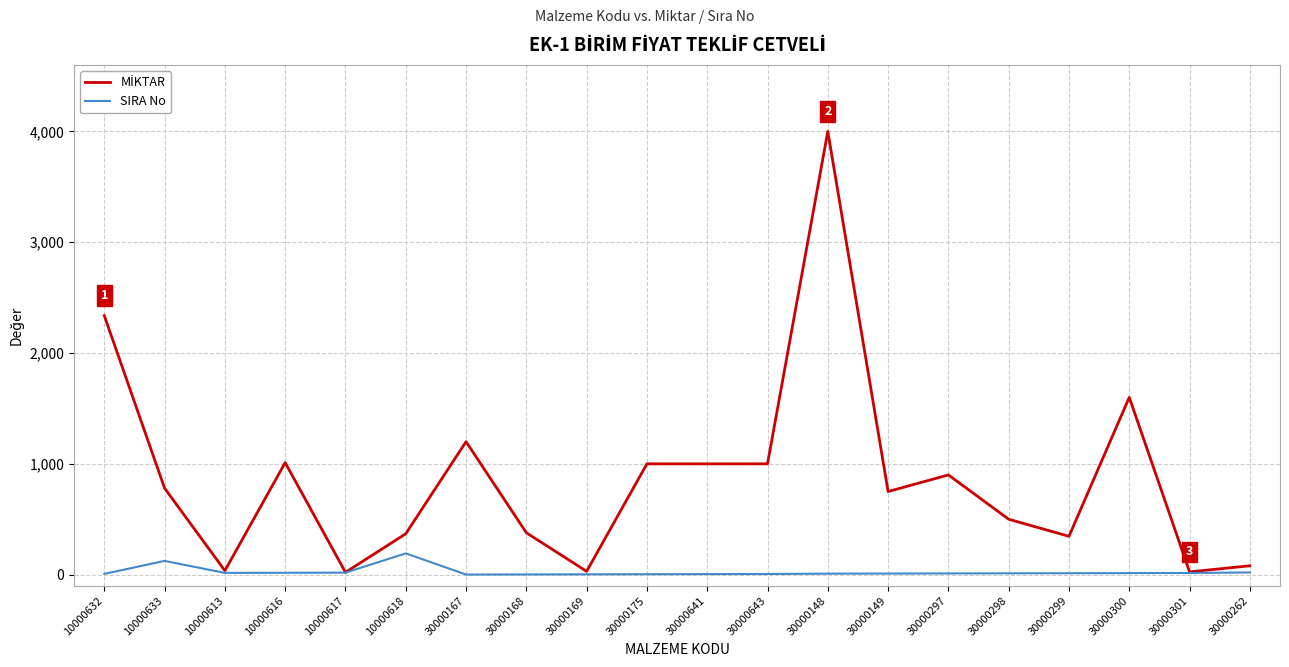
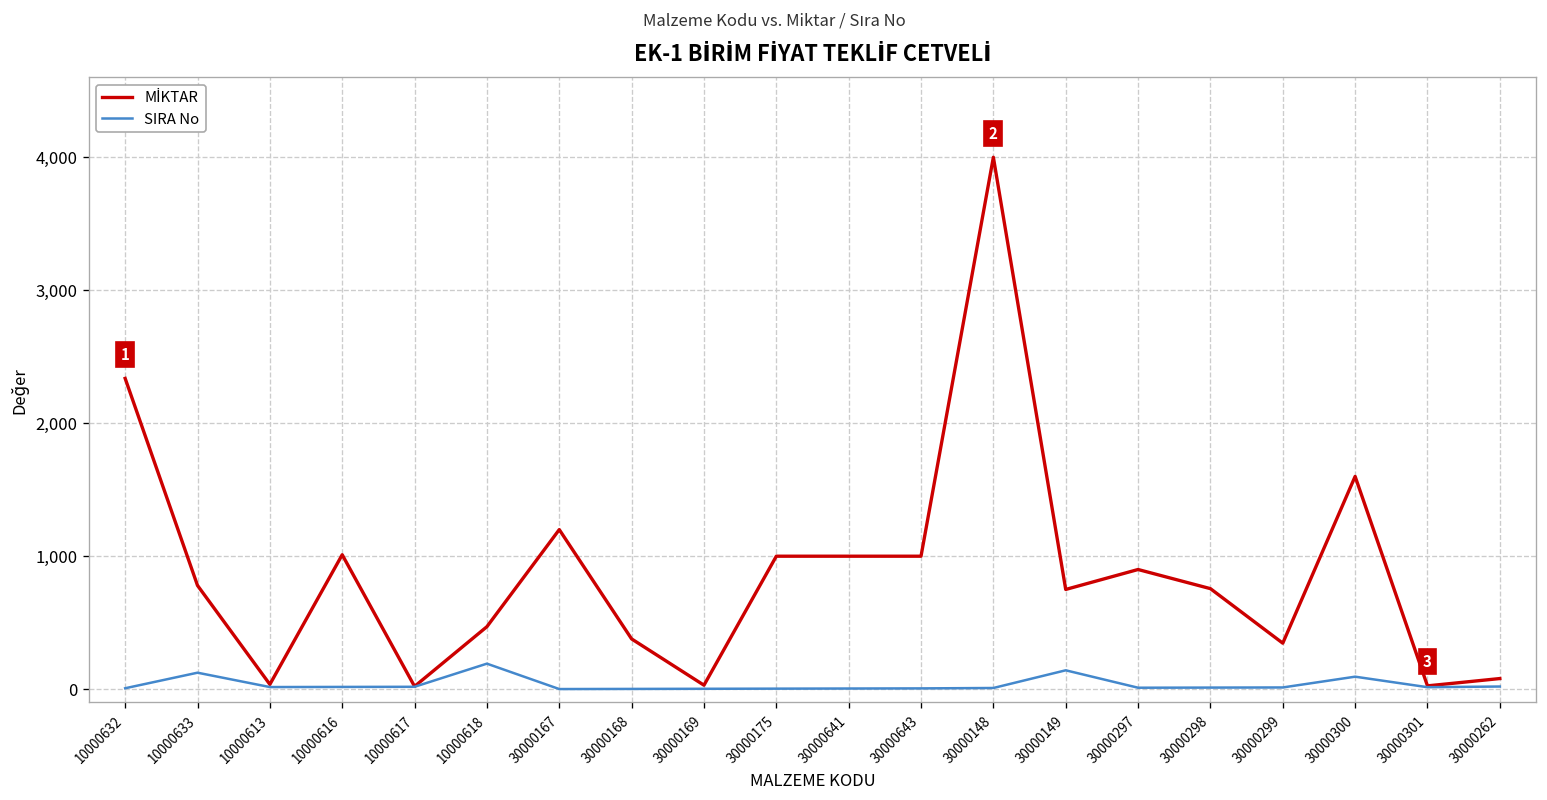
MİKTAR, 10000618: 370 -> 470
SIRA No, 30000149: 10 -> 140
MİKTAR, 30000298: 500 -> 760
SIRA No, 30000300: 10 -> 90
